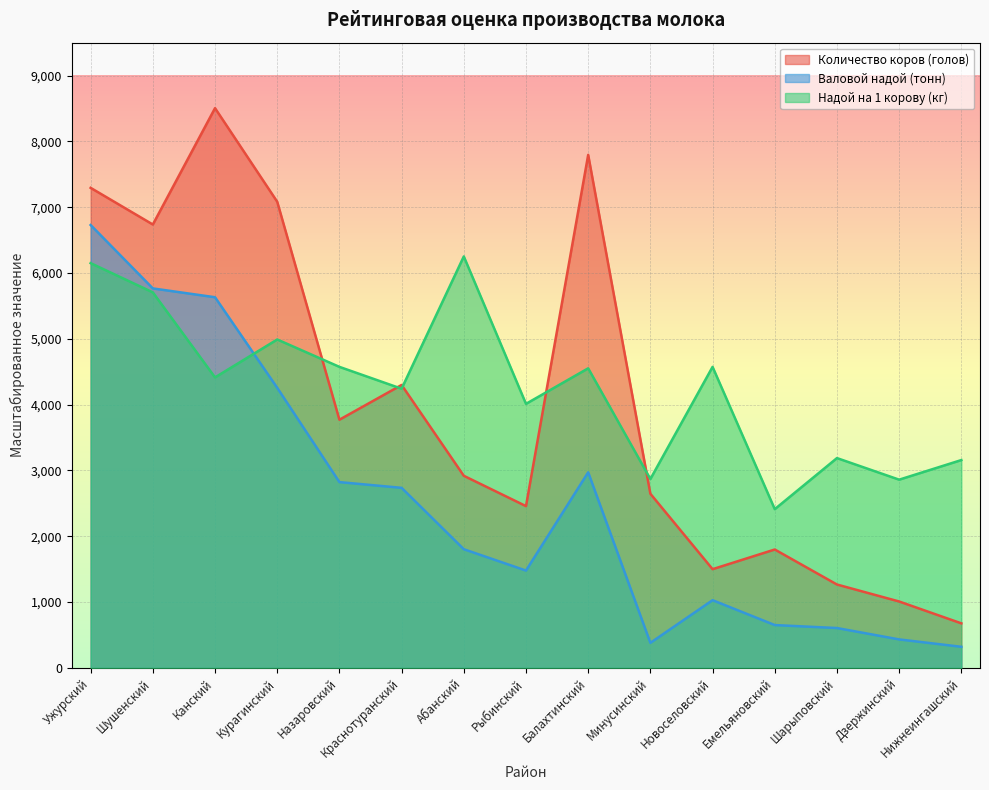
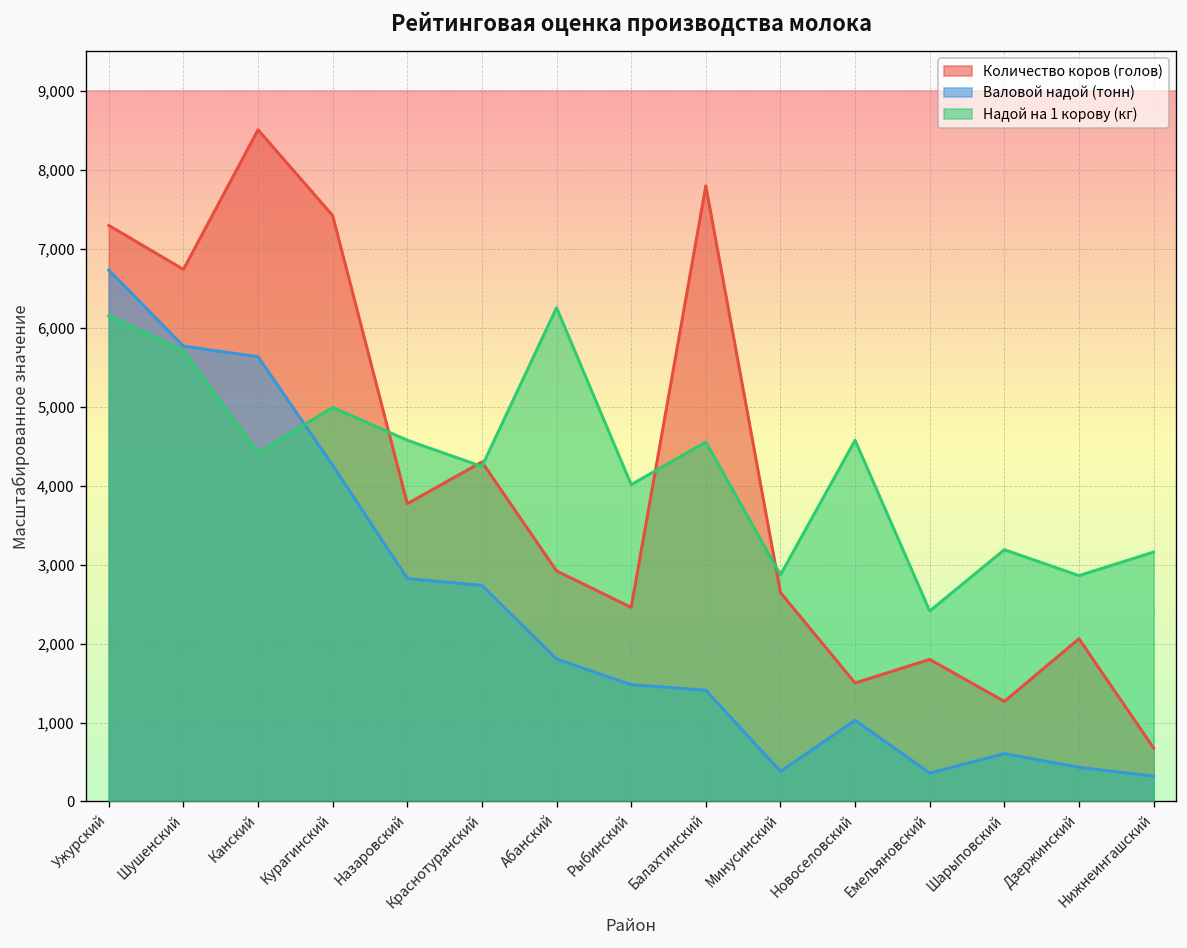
Количество коров (голов), Курагинский: 7,100 -> 7,400
Валовой надой (тонн), Балахтинский: 3,000 -> 1,400
Валовой надой (тонн), Емельяновский: 700 -> 400
Количество коров (голов), Дзержинский: 1,000 -> 2,100
